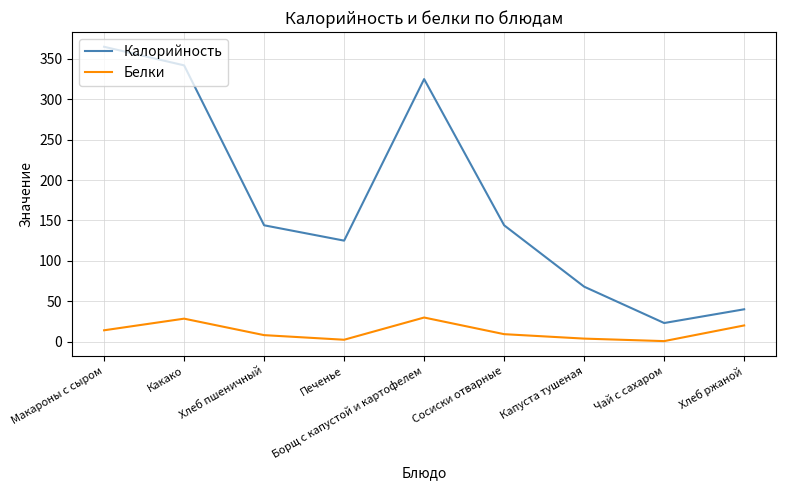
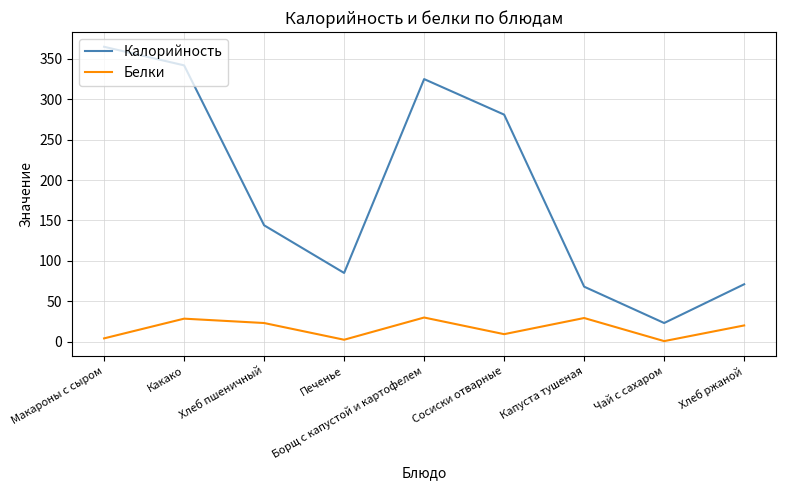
Белки, Макароны с сыром: 10 -> 0
Белки, Хлеб пшеничный: 10 -> 20
Калорийность, Печенье: 130 -> 90
Калорийность, Сосиски отварные: 140 -> 280
Белки, Капуста тушеная: 0 -> 30
Калорийность, Хлеб ржаной: 40 -> 70
